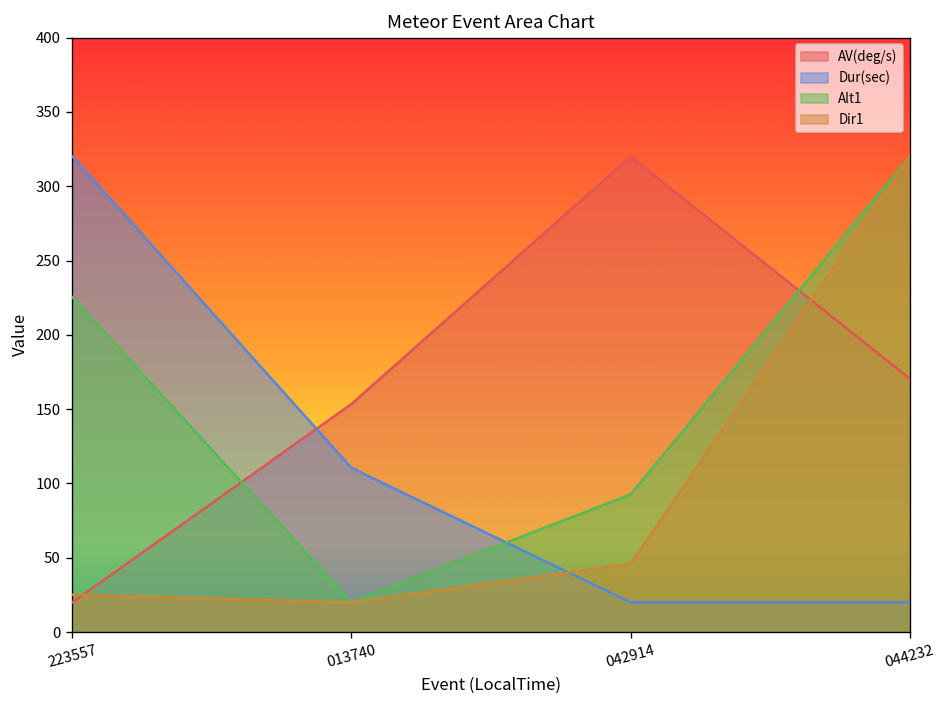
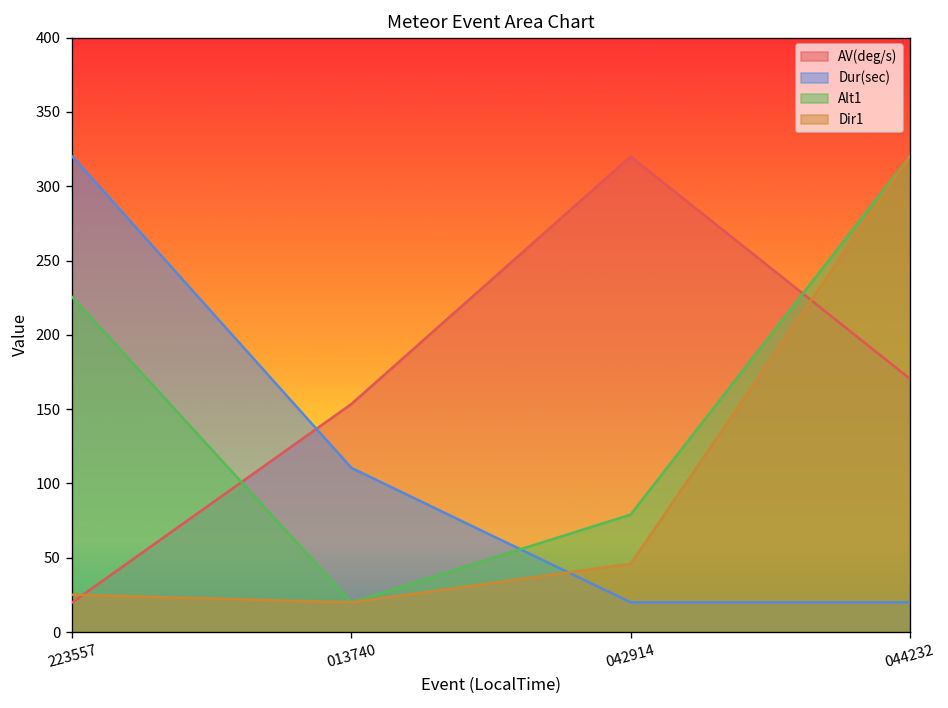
Alt1, 042914: 93 -> 79
